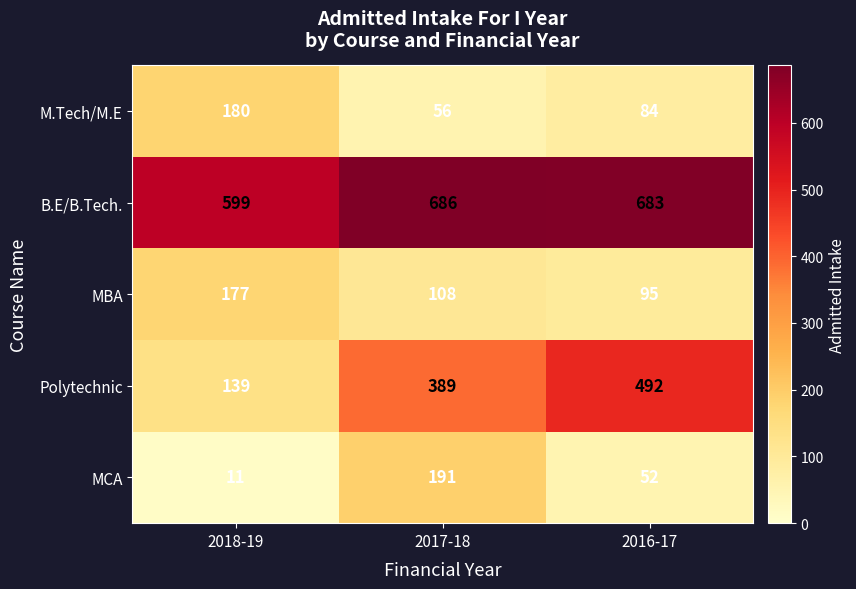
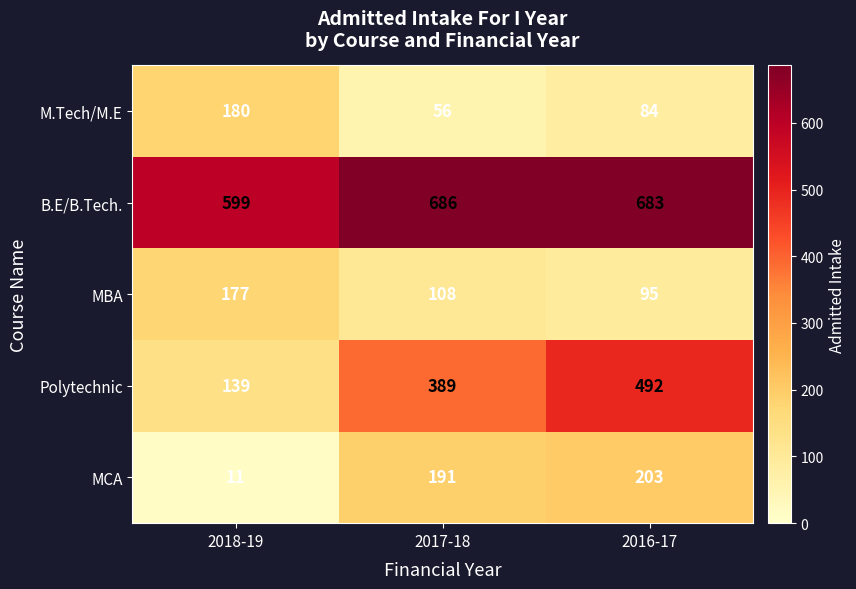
MCA, 2016-17: 52 -> 203
